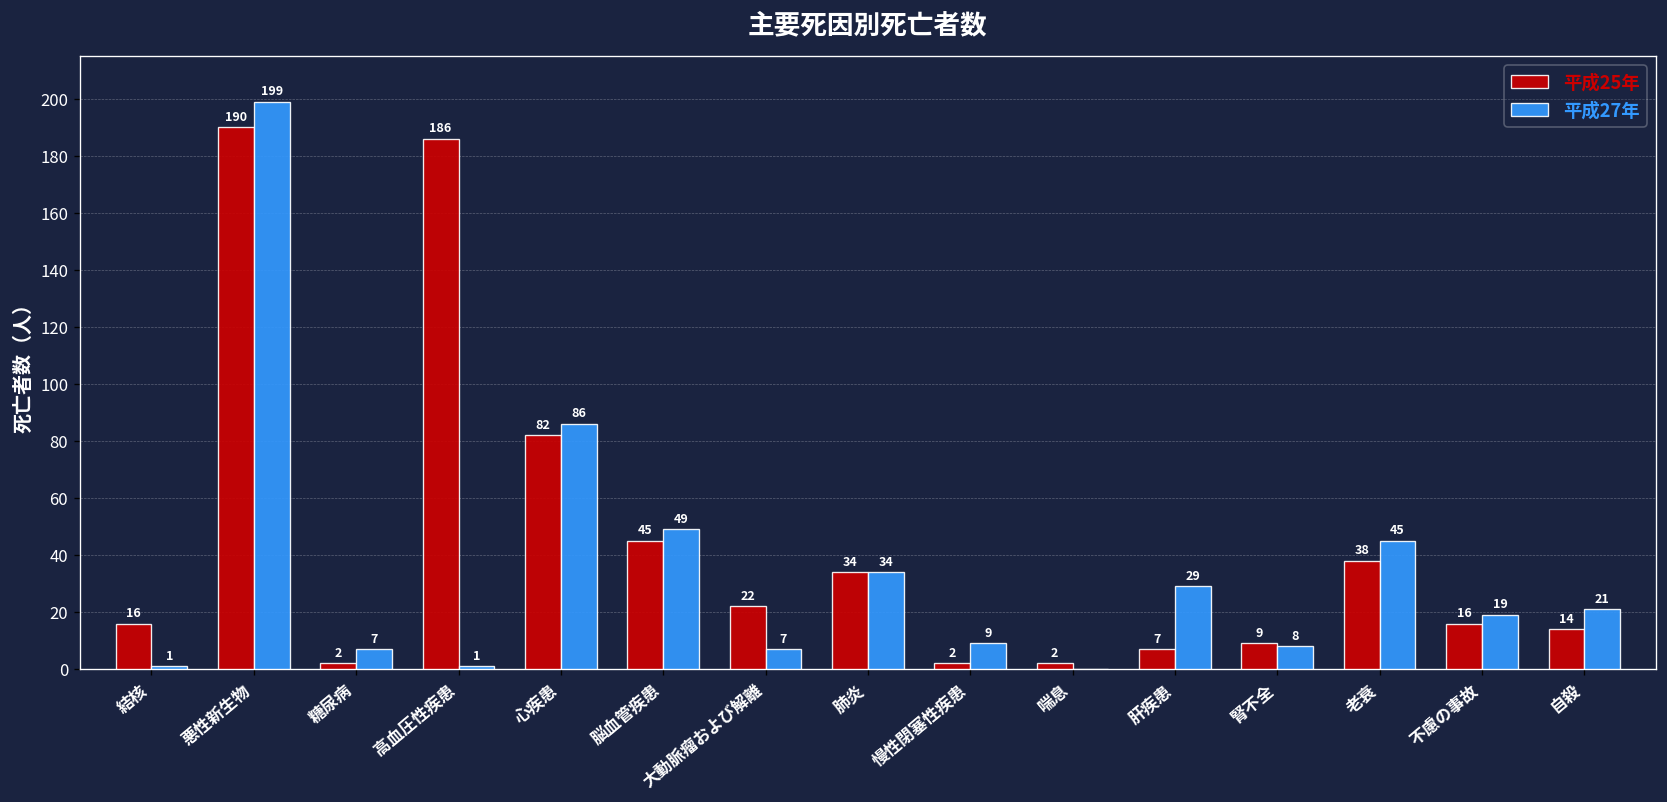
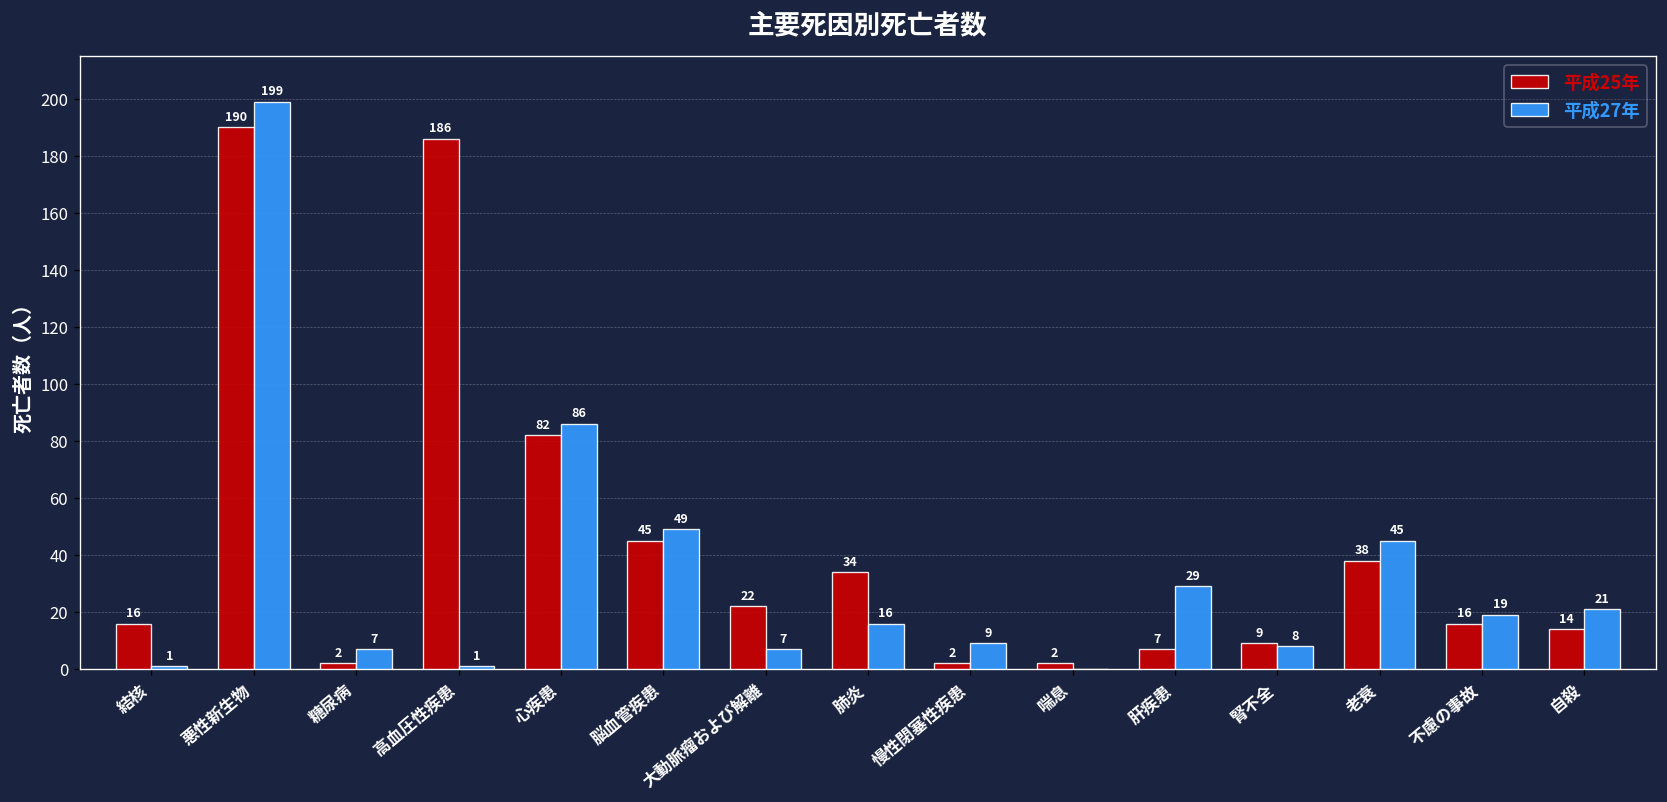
平成27年, 肺炎: 34 -> 16
